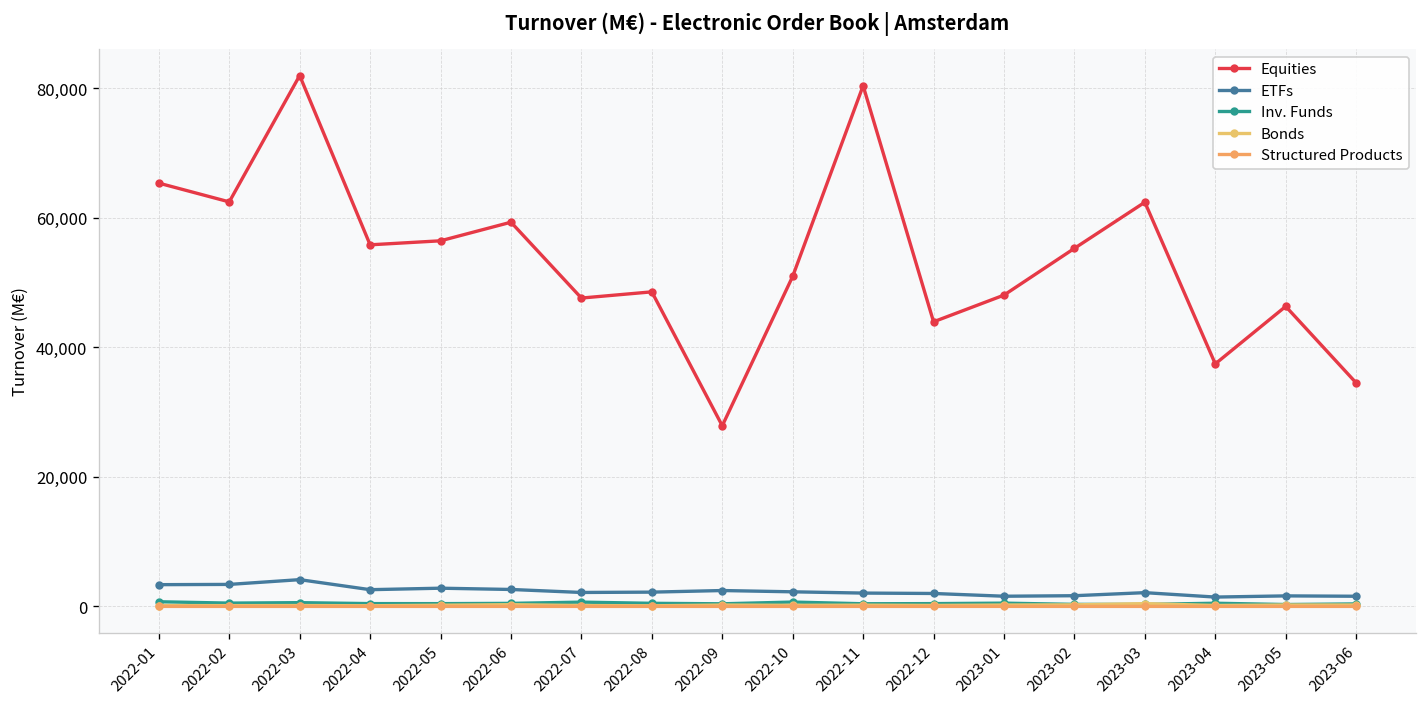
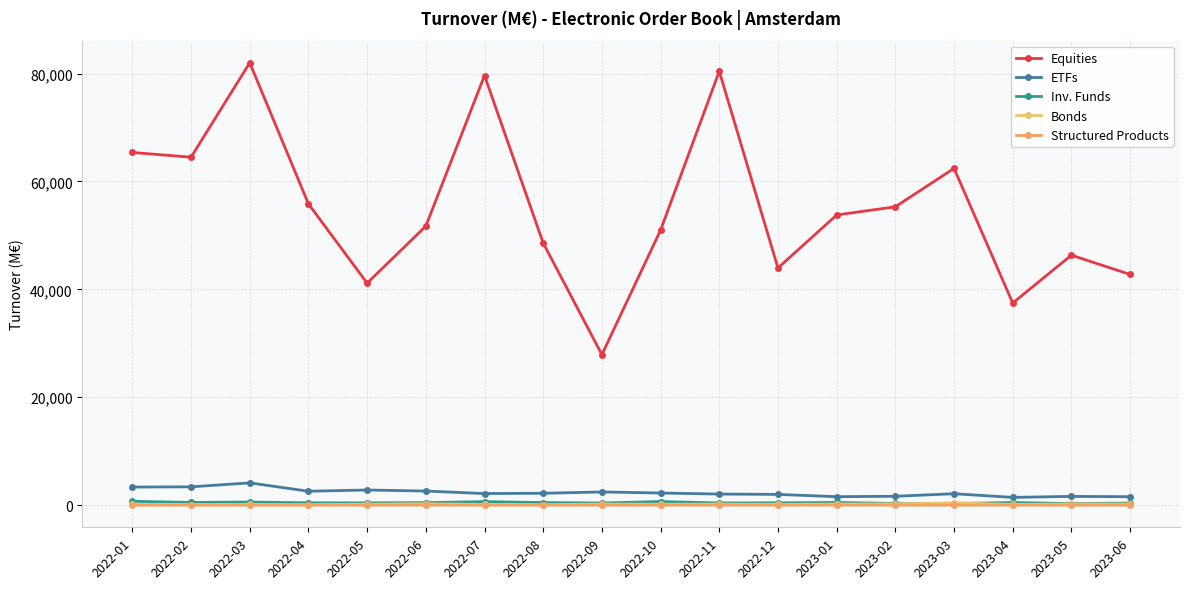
Equities, 2022-02: 62,000 -> 64,000
Equities, 2022-05: 56,000 -> 41,000
Equities, 2022-06: 59,000 -> 52,000
Equities, 2022-07: 48,000 -> 80,000
Equities, 2023-01: 48,000 -> 54,000
Equities, 2023-06: 35,000 -> 43,000
